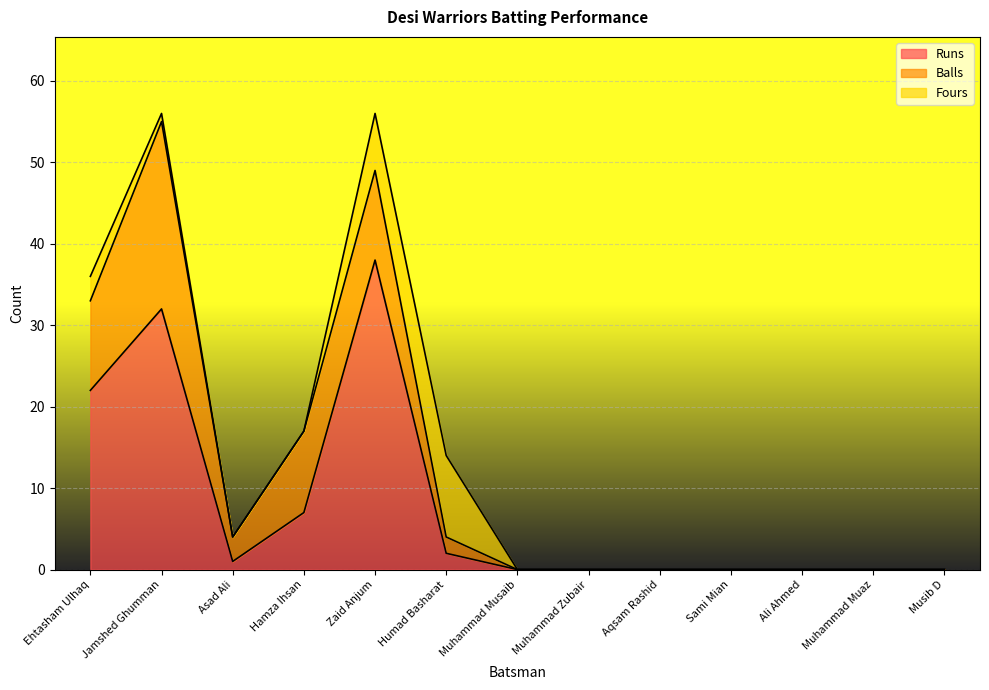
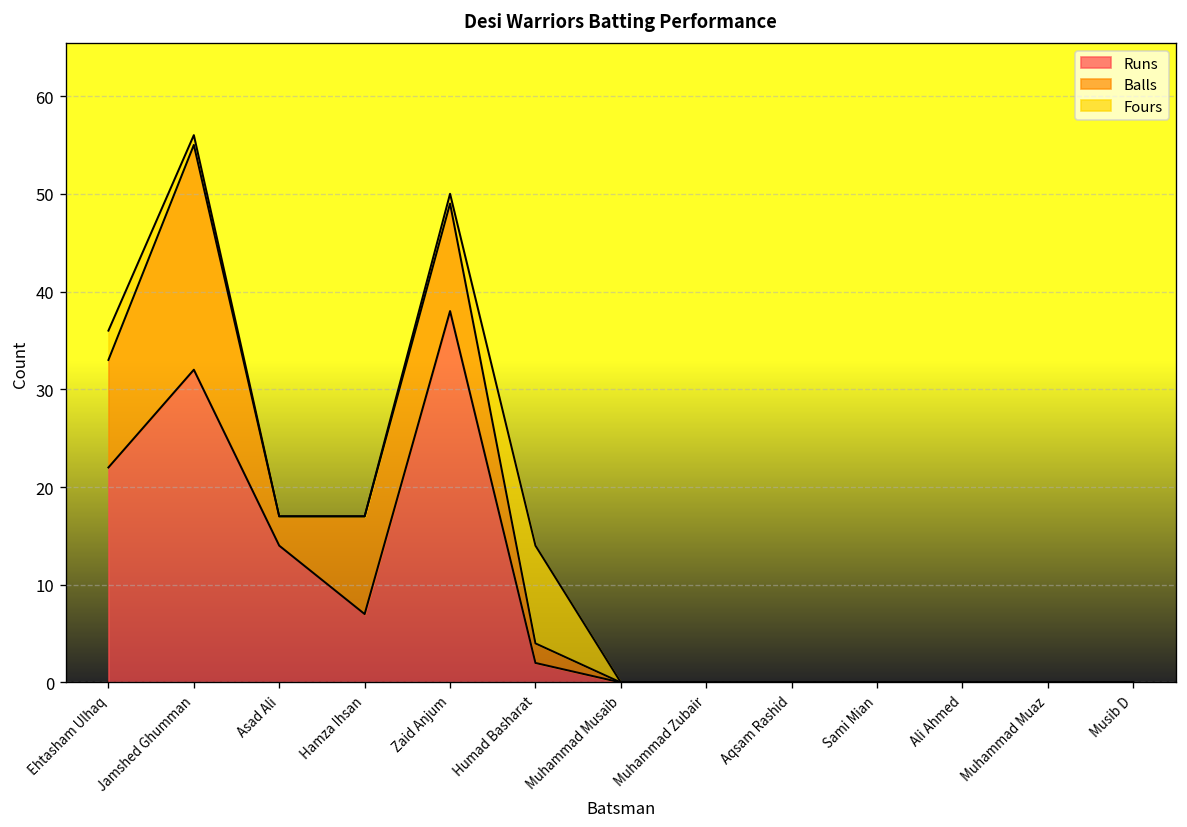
Runs, Asad Ali: 1 -> 14
Fours, Zaid Anjum: 7 -> 1
